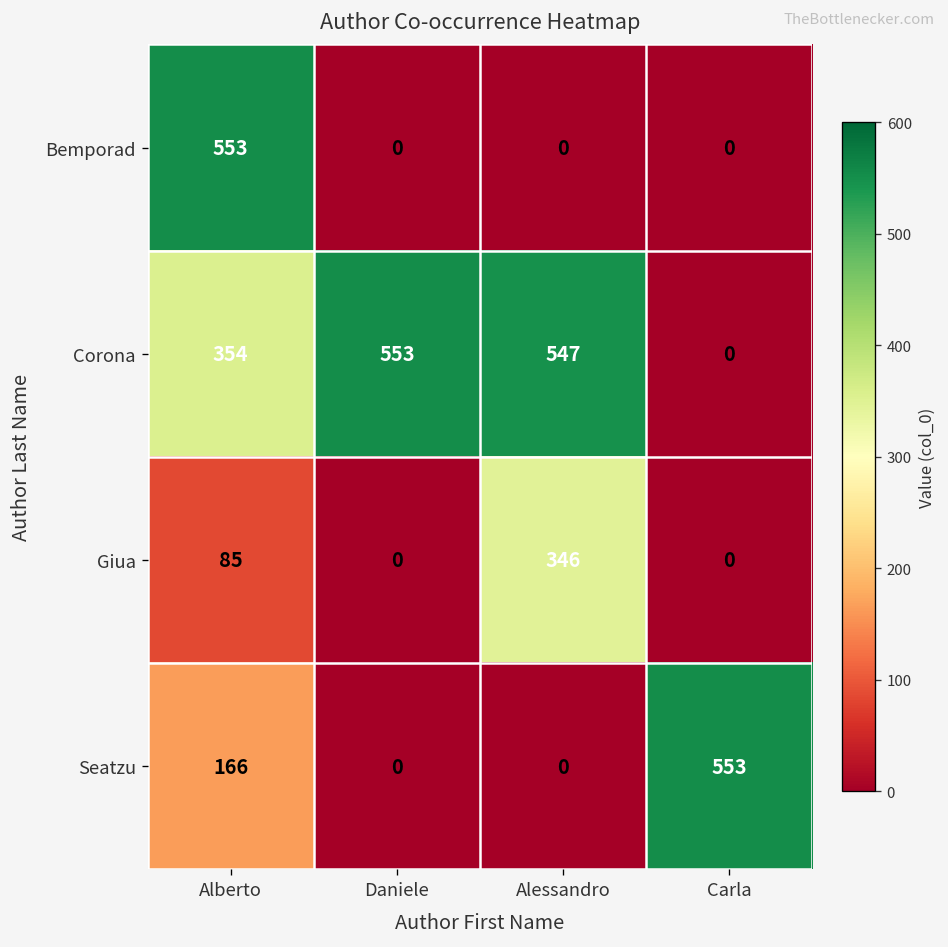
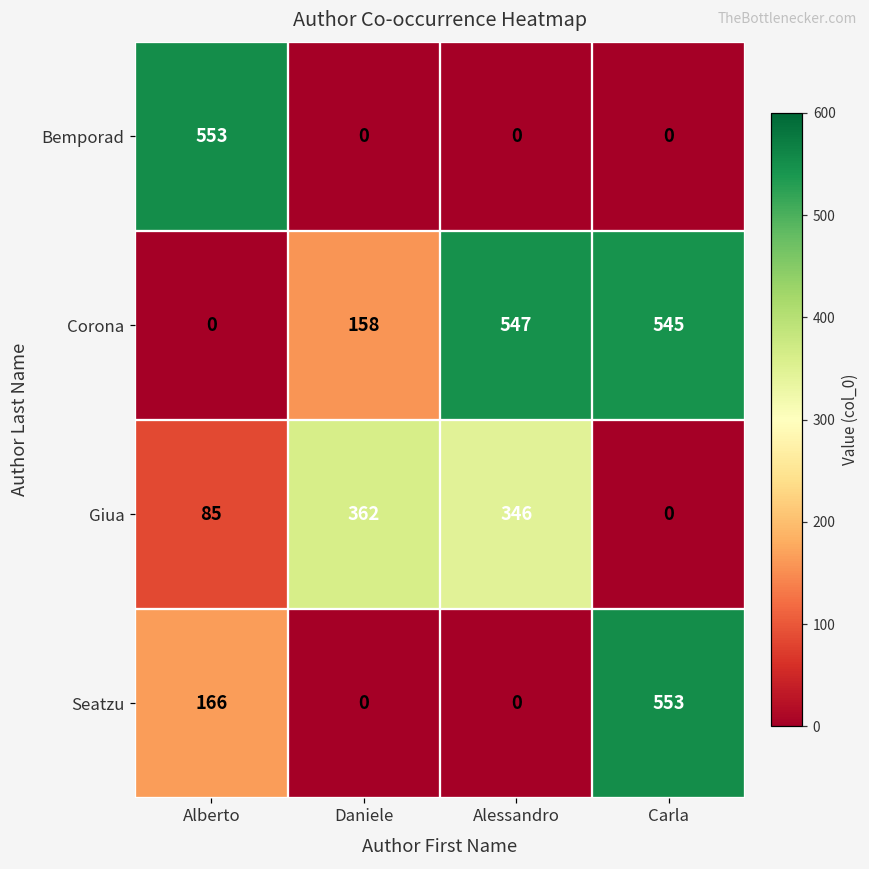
Corona, Alberto: 354 -> 0
Corona, Daniele: 553 -> 158
Corona, Carla: 0 -> 545
Giua, Daniele: 0 -> 362
